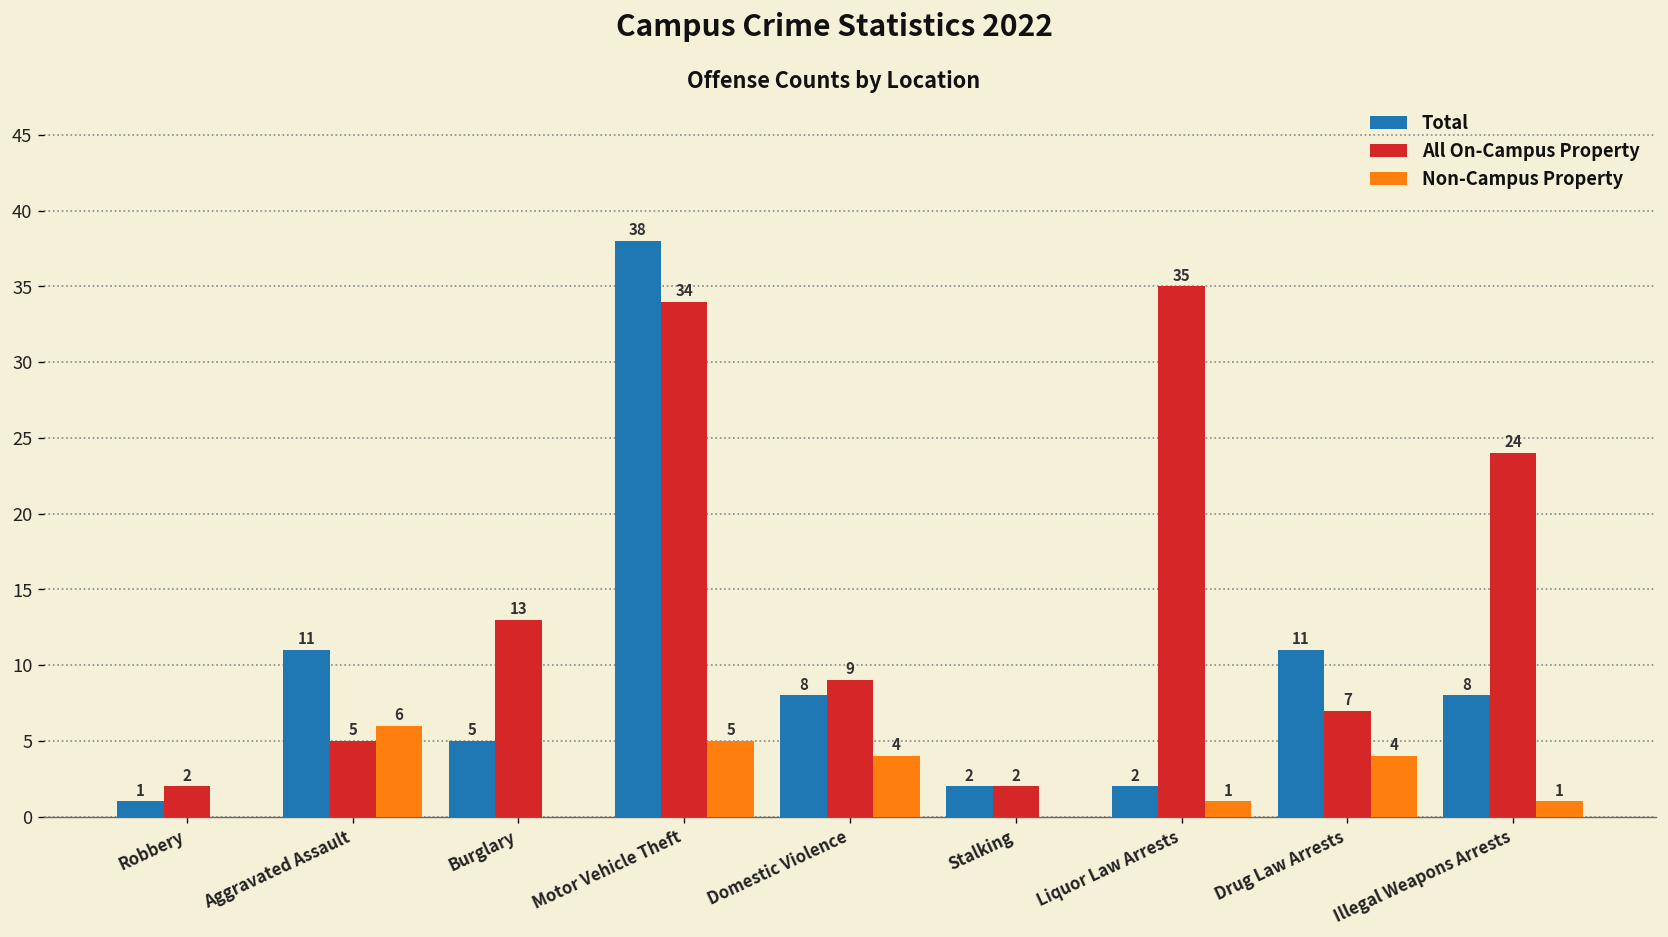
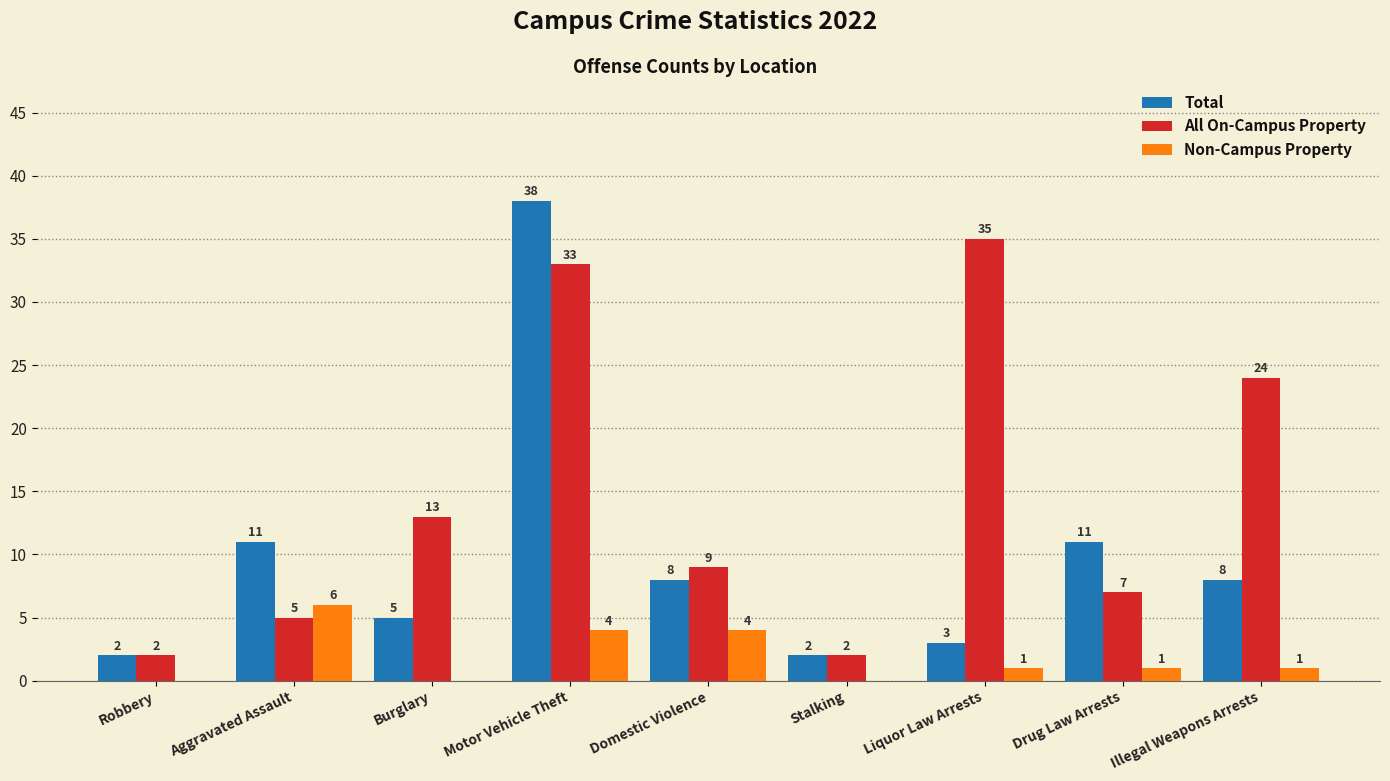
Total, Robbery: 1 -> 2
All On-Campus Property, Motor Vehicle Theft: 34 -> 33
Non-Campus Property, Motor Vehicle Theft: 5 -> 4
Total, Liquor Law Arrests: 2 -> 3
Non-Campus Property, Drug Law Arrests: 4 -> 1
